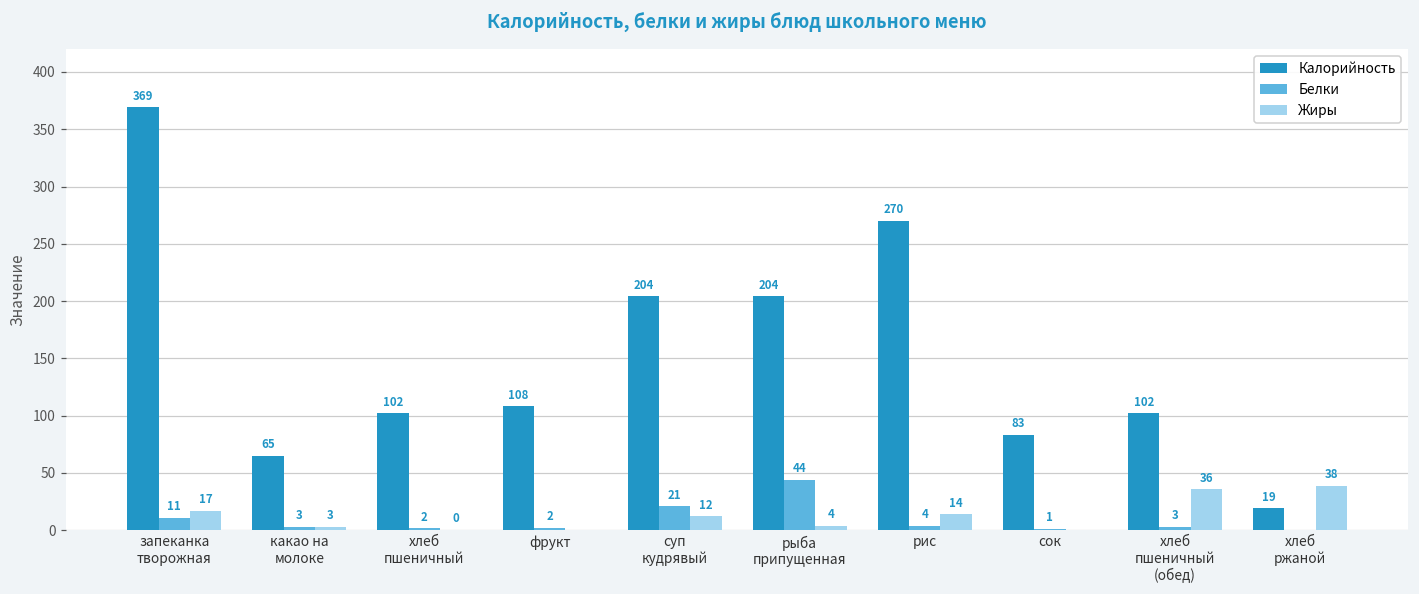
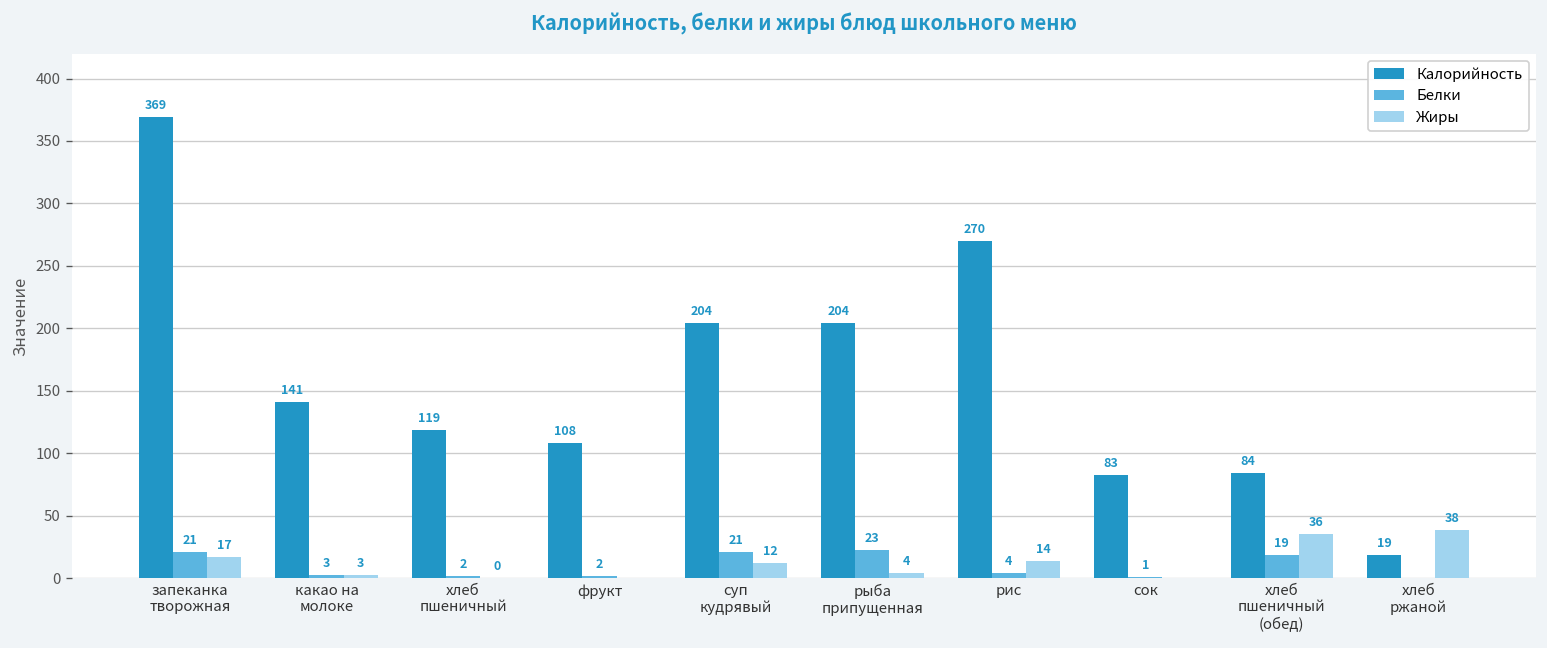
Белки, запеканка творожная: 11 -> 21
Калорийность, какао на молоке: 65 -> 141
Калорийность, хлеб пшеничный: 102 -> 119
Белки, рыба припущенная: 44 -> 23
Калорийность, хлеб пшеничный (обед): 102 -> 84
Белки, хлеб пшеничный (обед): 3 -> 19
